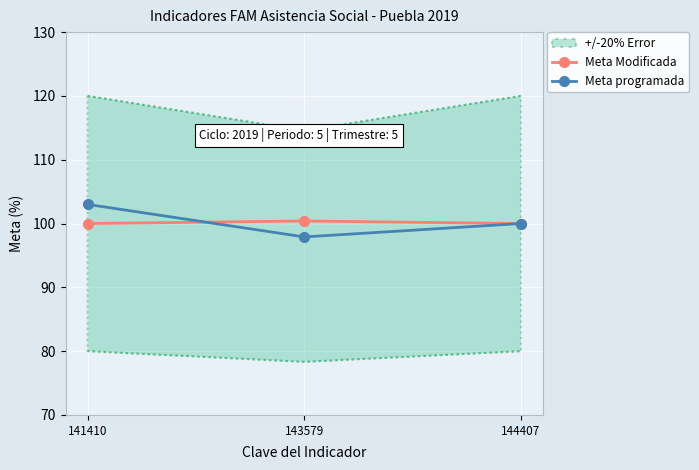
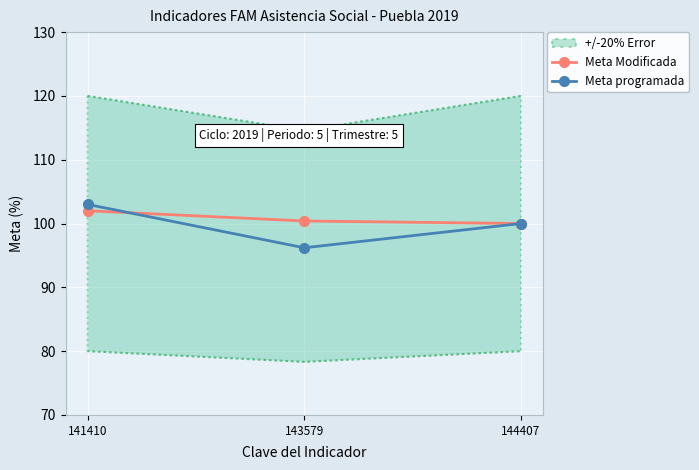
Meta Modificada, 141410: 100 -> 102
Meta programada, 143579: 98 -> 96
